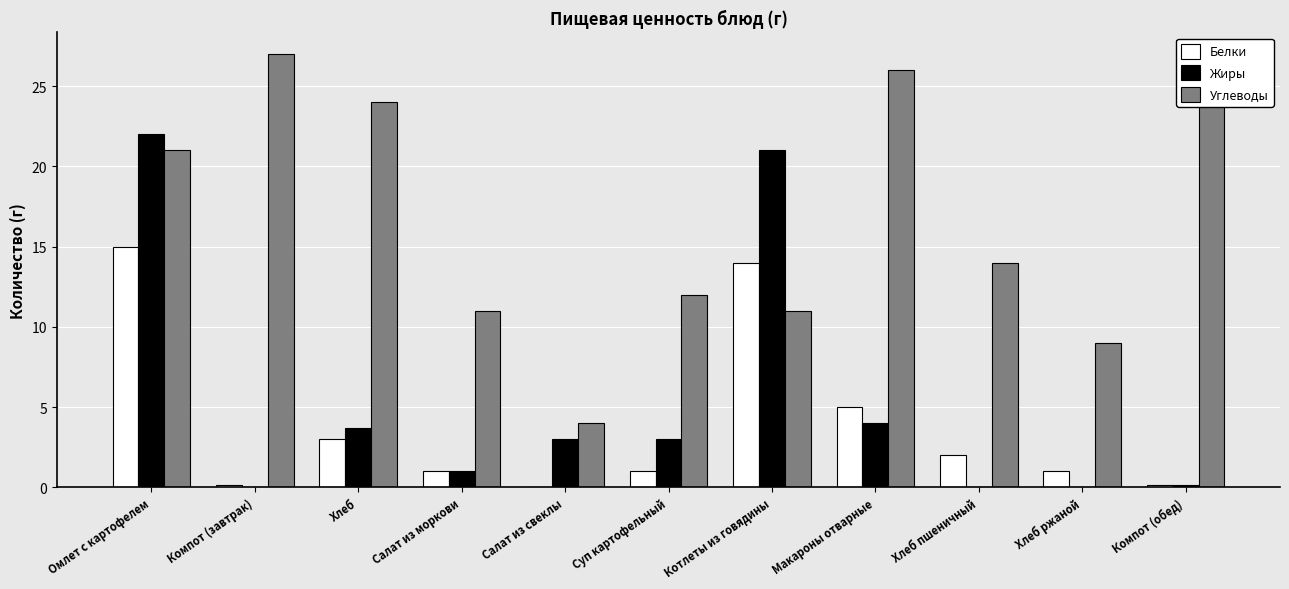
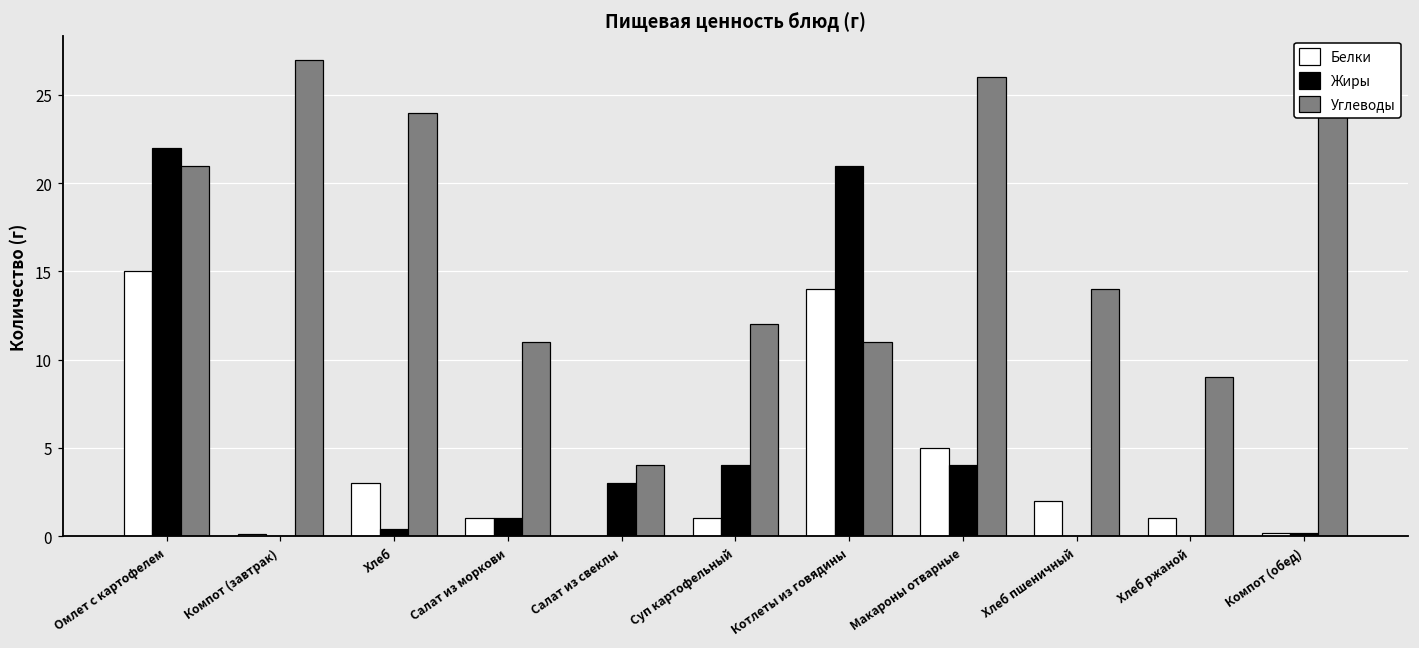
Жиры, Хлеб: 3.7 -> 0.4
Жиры, Суп картофельный: 3 -> 4
